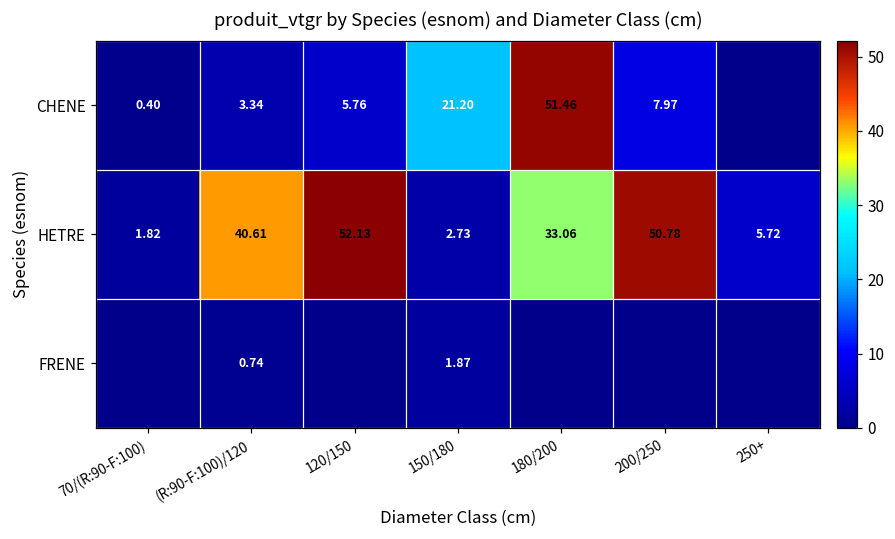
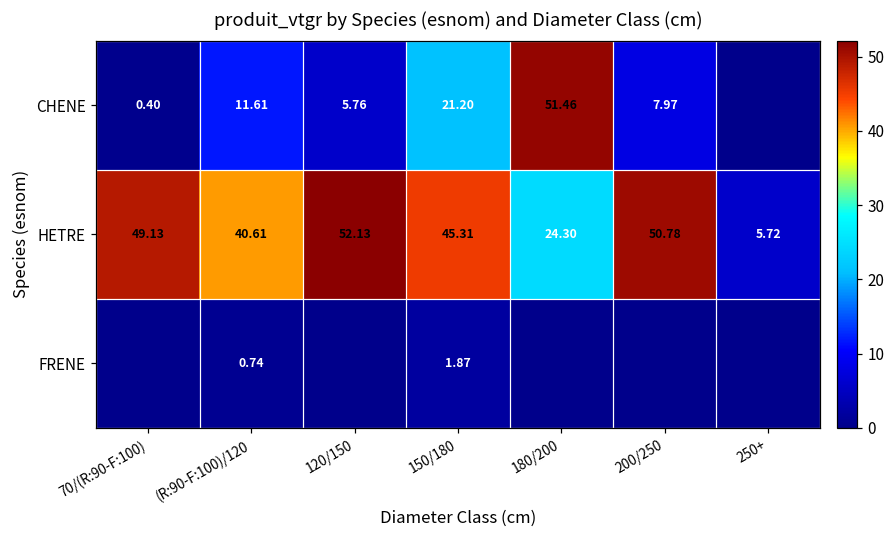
CHENE, (R:90-F:100)/120: 3.34 -> 11.61
HETRE, 70/(R:90-F:100): 1.82 -> 49.13
HETRE, 150/180: 2.73 -> 45.31
HETRE, 180/200: 33.06 -> 24.30
